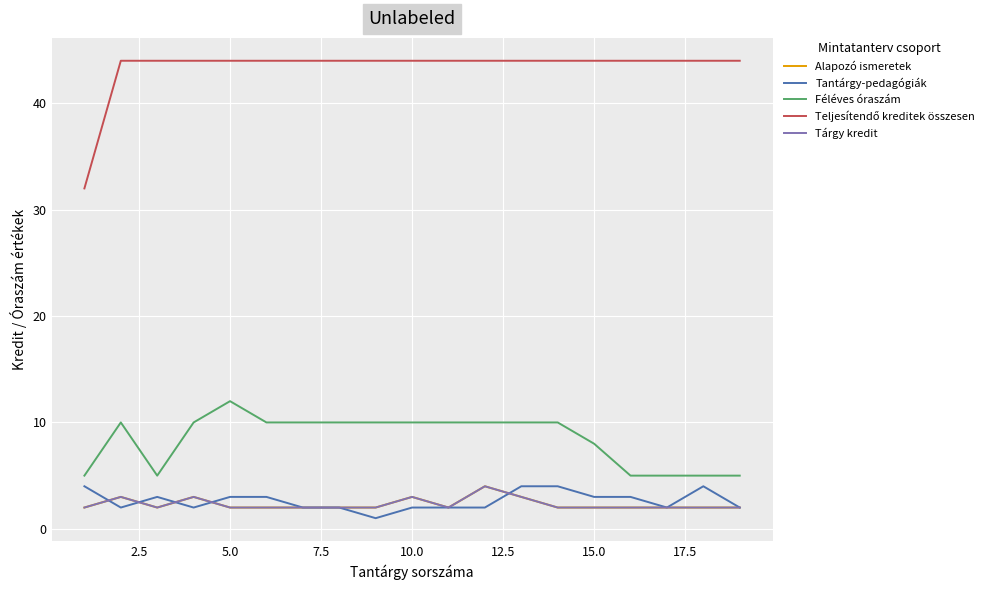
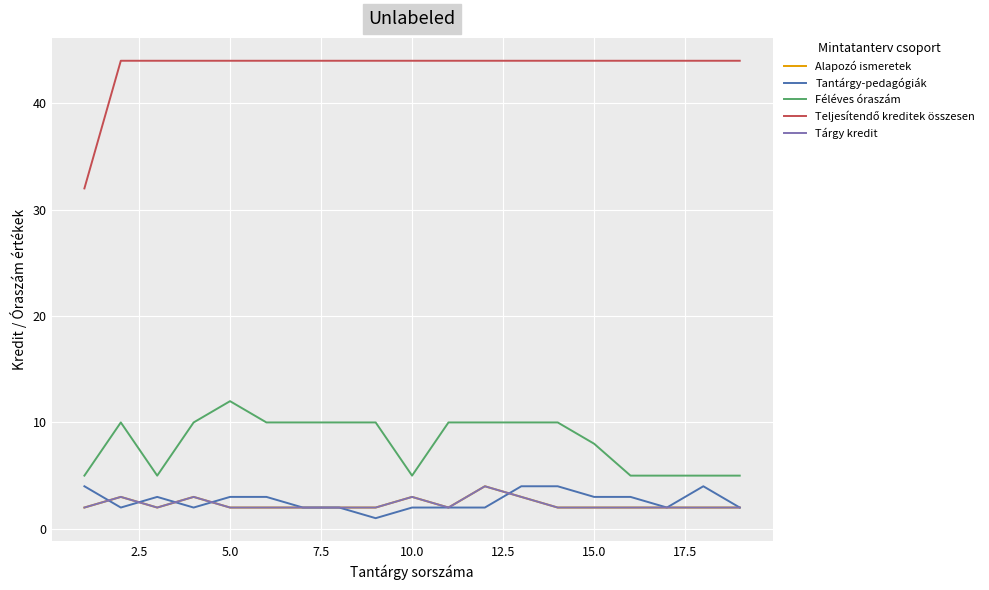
Féléves óraszám, 10.0: 10 -> 5
